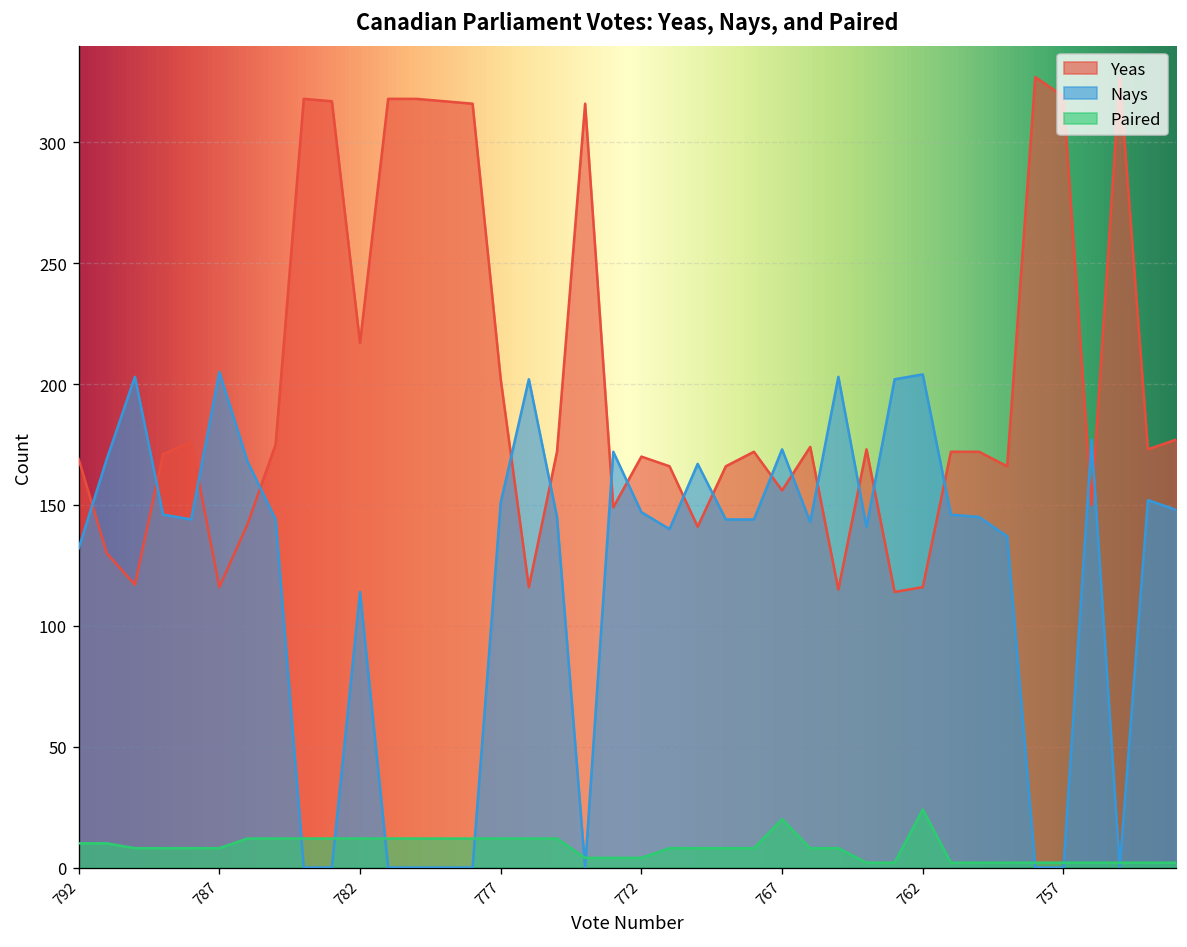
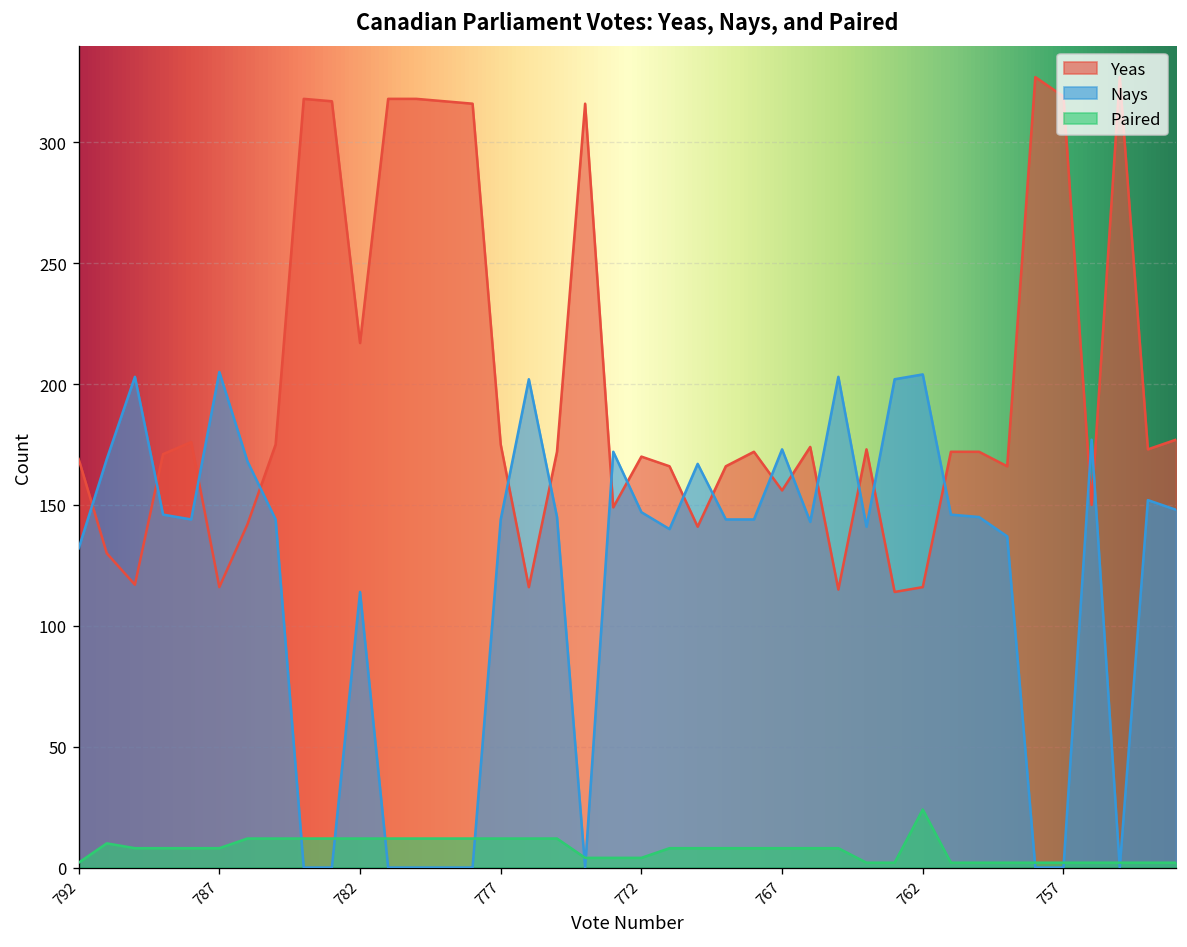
Paired, 792: 10 -> 2
Yeas, 777: 202 -> 175
Nays, 777: 151 -> 144
Paired, 767: 20 -> 8
